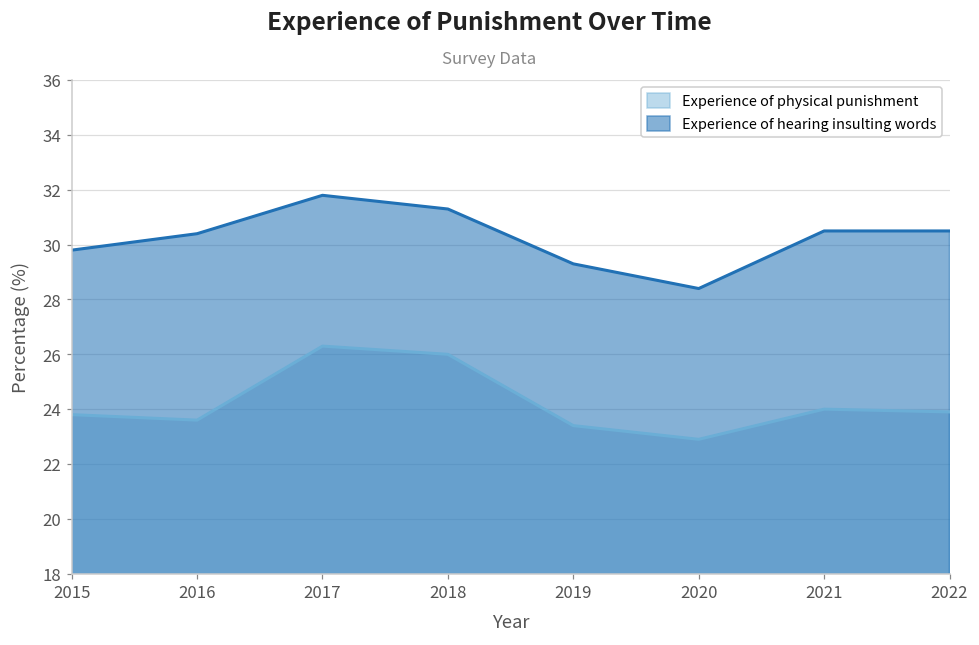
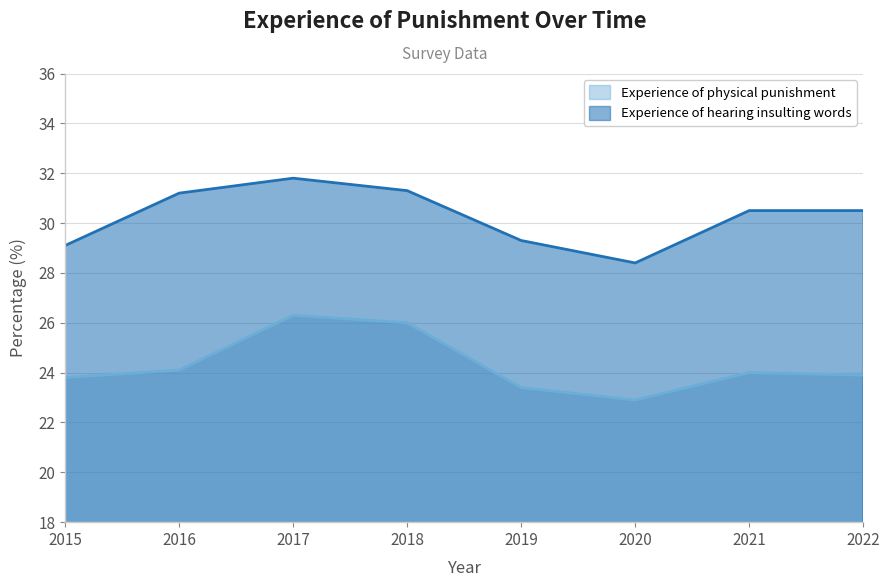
Experience of hearing insulting words, 2015: 29.8 -> 29.1
Experience of physical punishment, 2016: 23.6 -> 24.1
Experience of hearing insulting words, 2016: 30.4 -> 31.2
